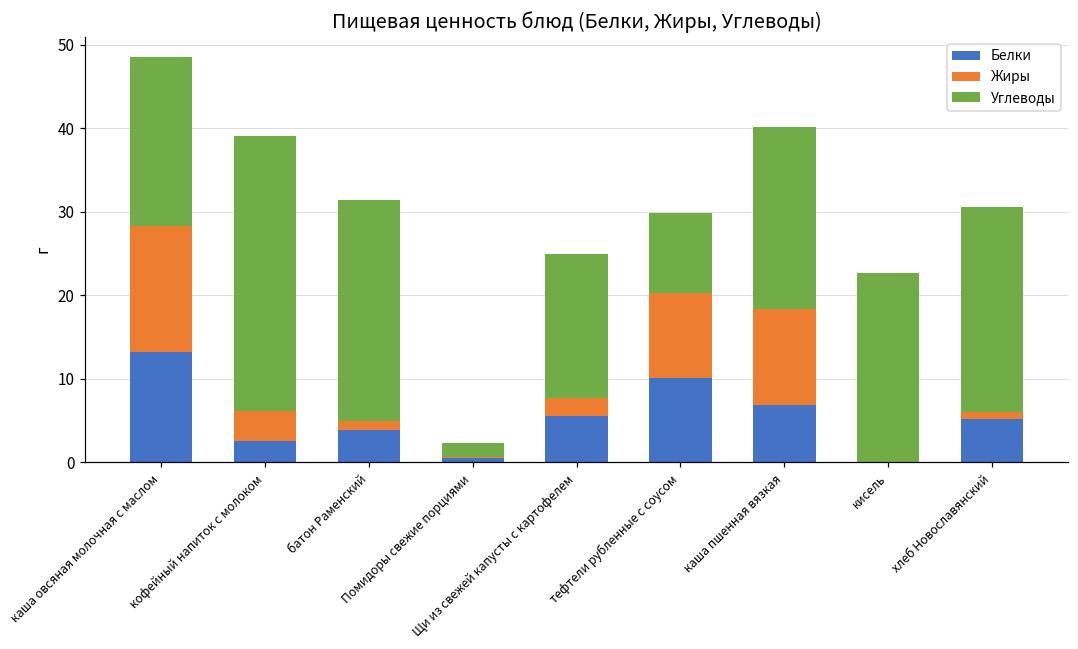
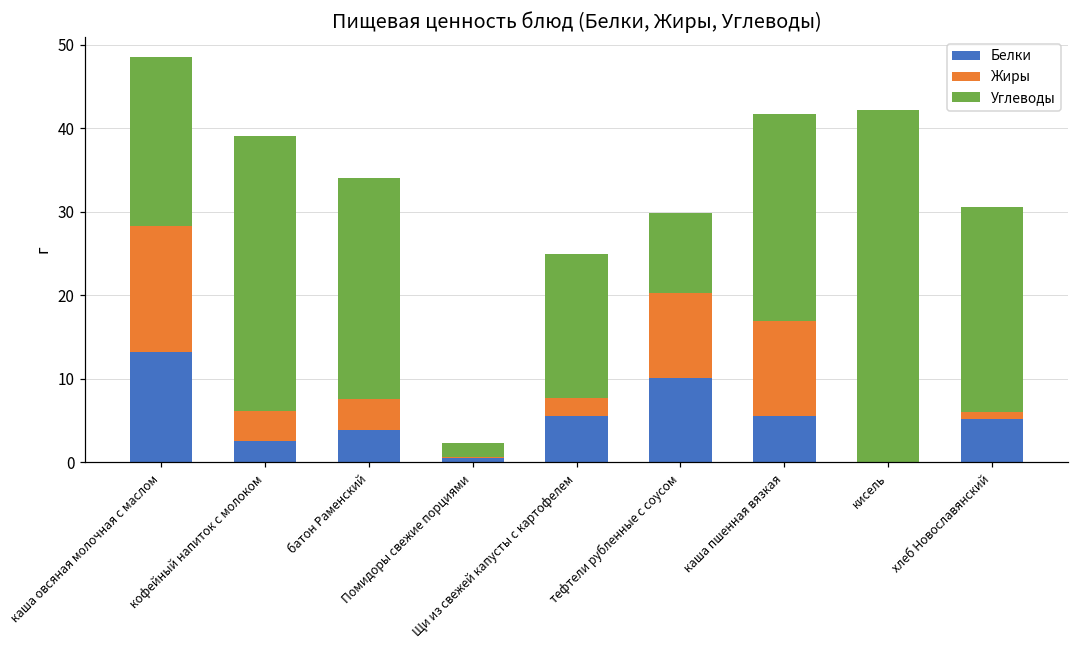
Жиры, батон Раменский: 1 -> 4
Белки, каша пшенная вязкая: 7 -> 6
Углеводы, каша пшенная вязкая: 22 -> 25
Углеводы, кисель: 23 -> 42
